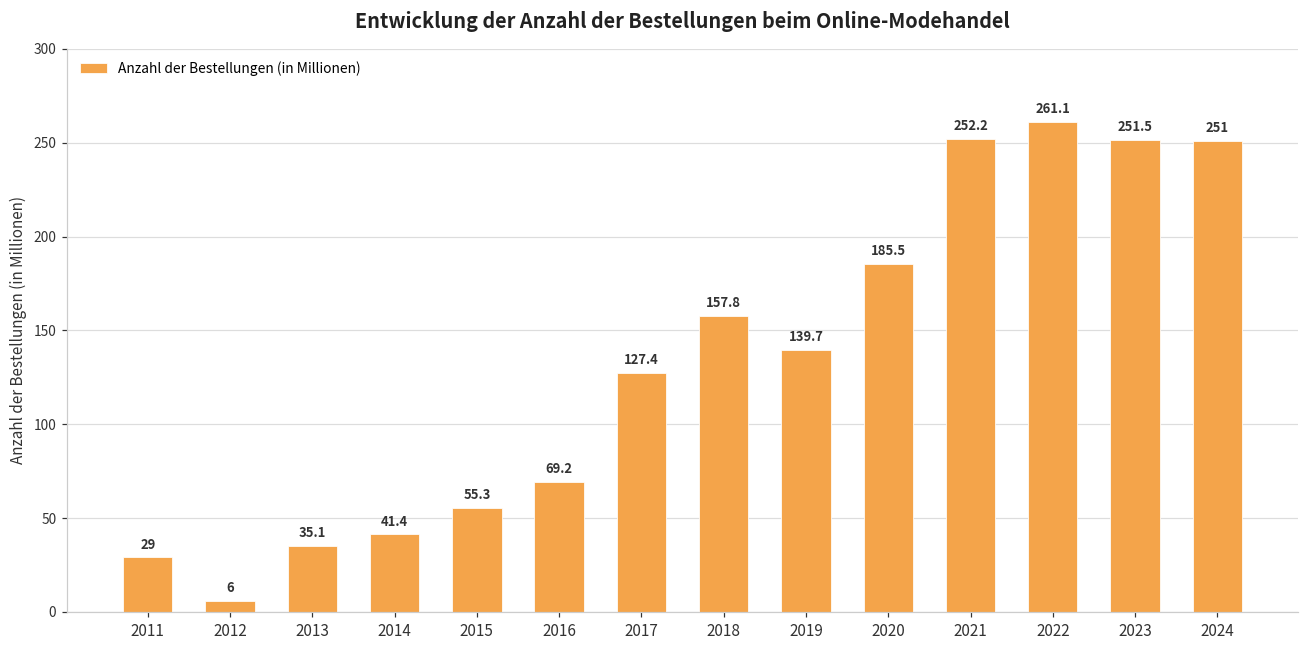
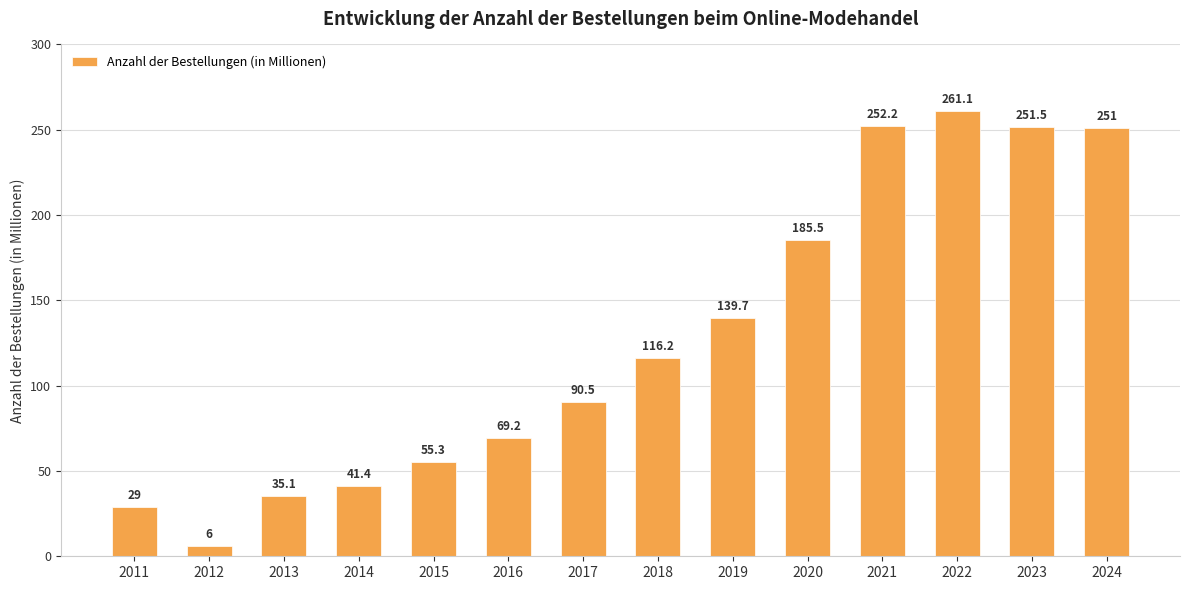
2017: 127.4 -> 90.5
2018: 157.8 -> 116.2
